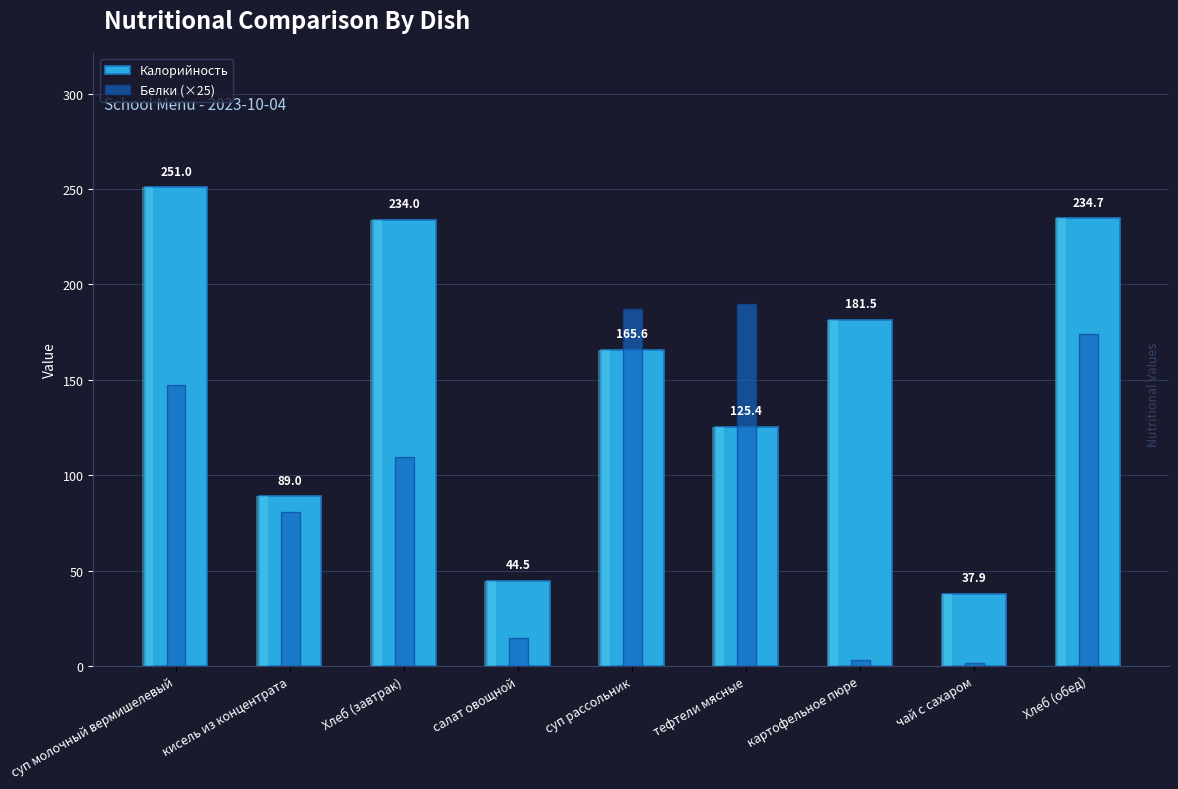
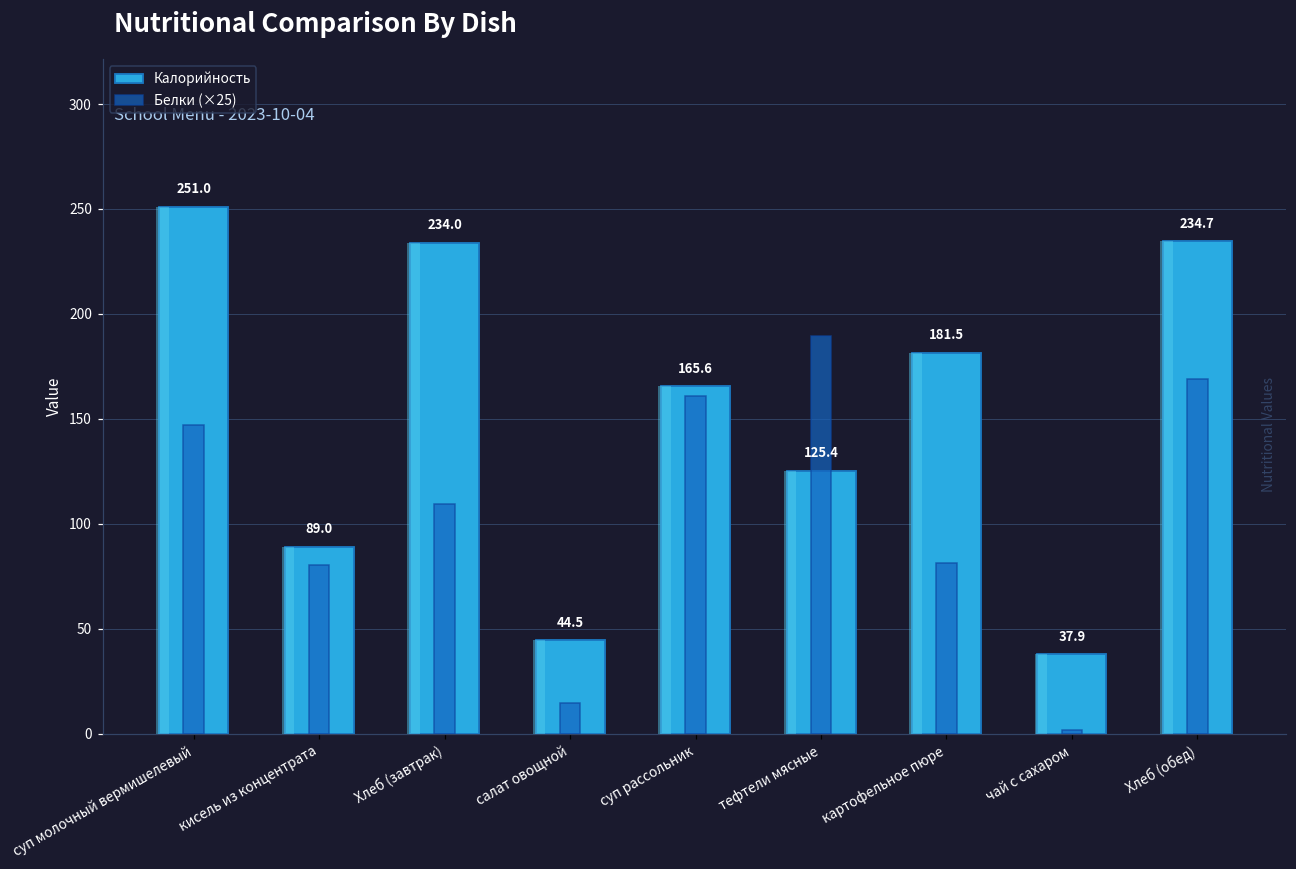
Белки (×25), суп рассольник: 187 -> 161
Белки (×25), картофельное пюре: 3 -> 82
Белки (×25), Хлеб (обед): 174 -> 169
